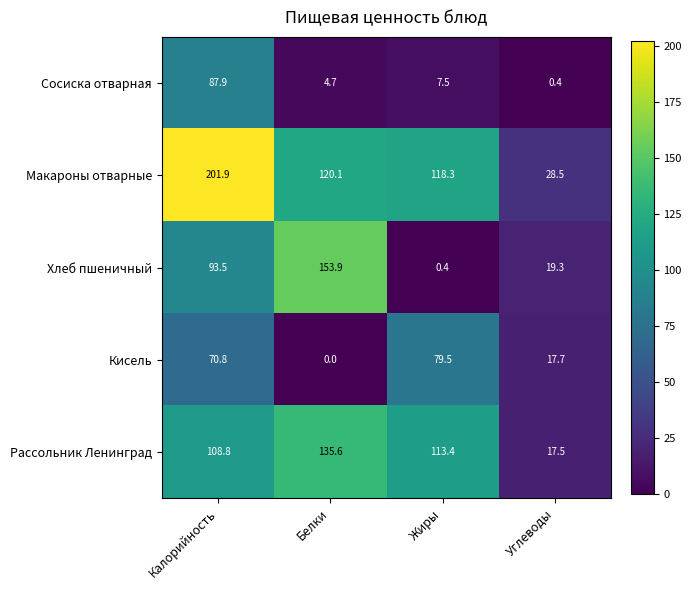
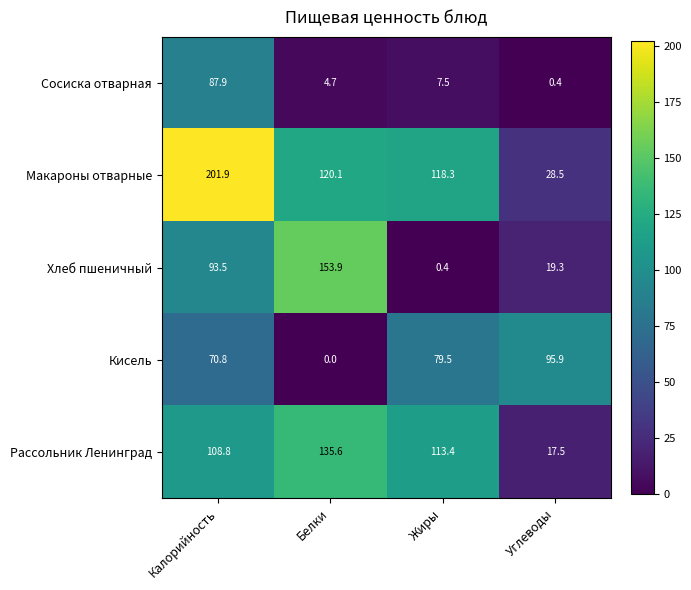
Кисель, Углеводы: 17.7 -> 95.9
